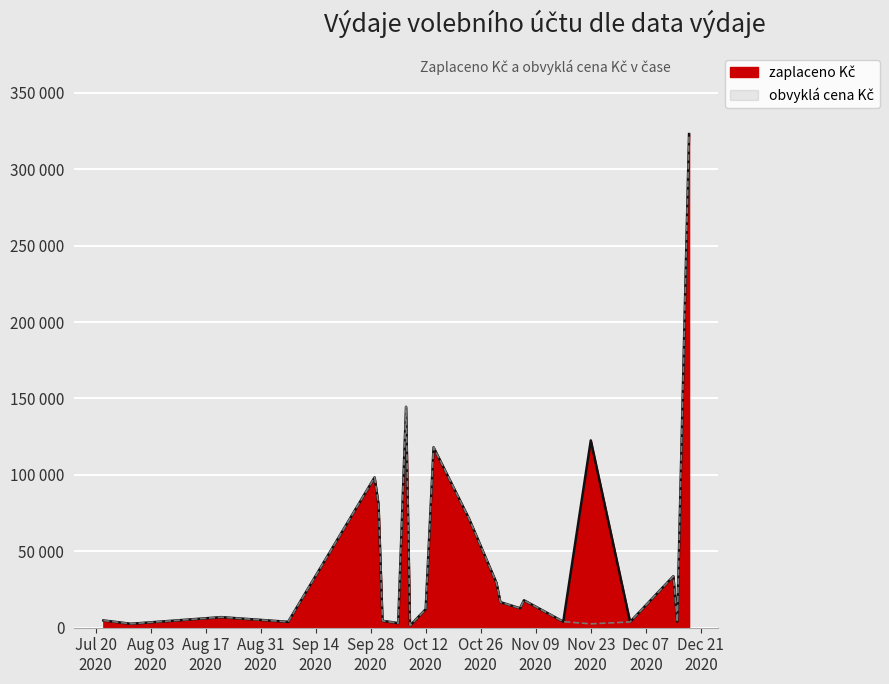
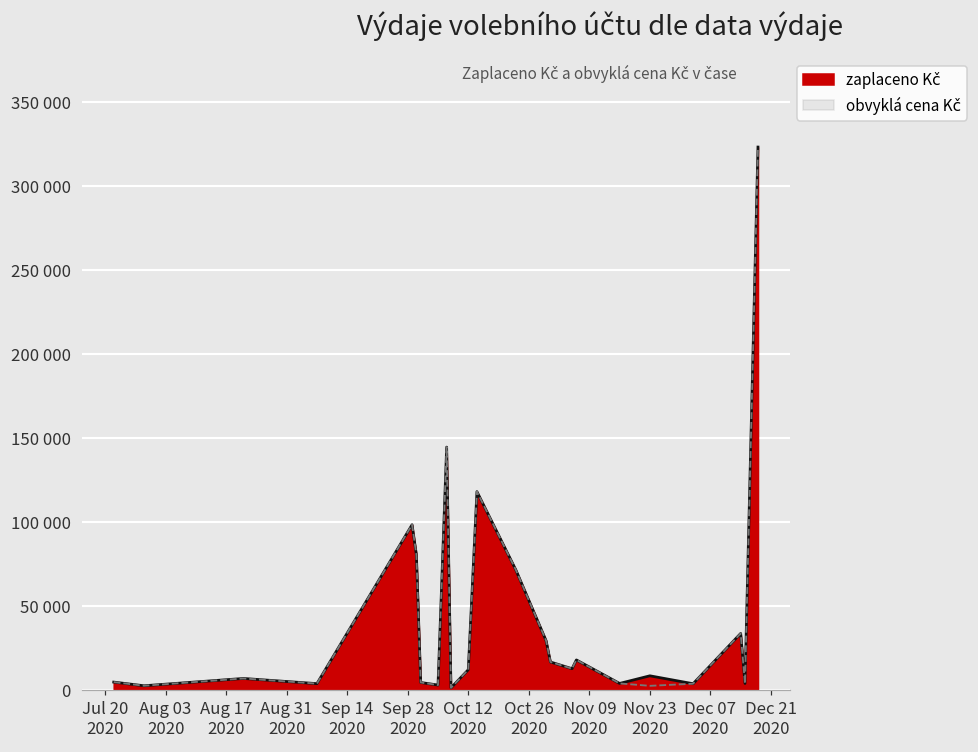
zaplaceno Kč, Nov 23 2020: 123000 -> 8000
